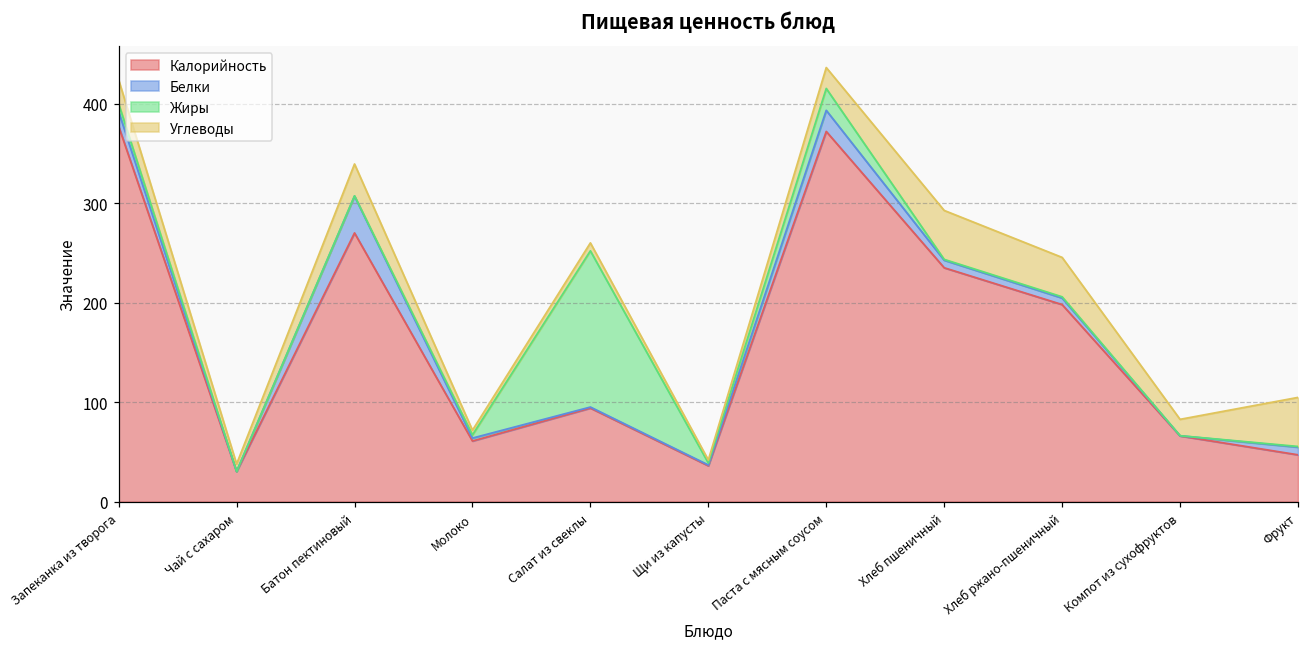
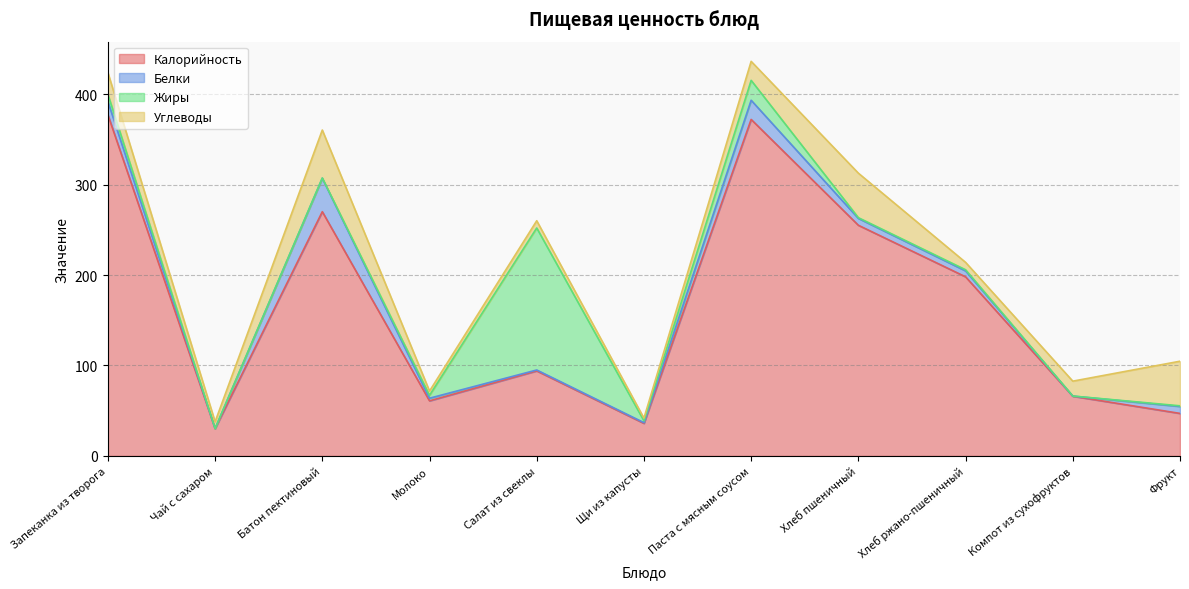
Углеводы, Батон пектиновый: 30 -> 50
Калорийность, Хлеб пшеничный: 240 -> 260
Углеводы, Хлеб ржано-пшеничный: 40 -> 10
